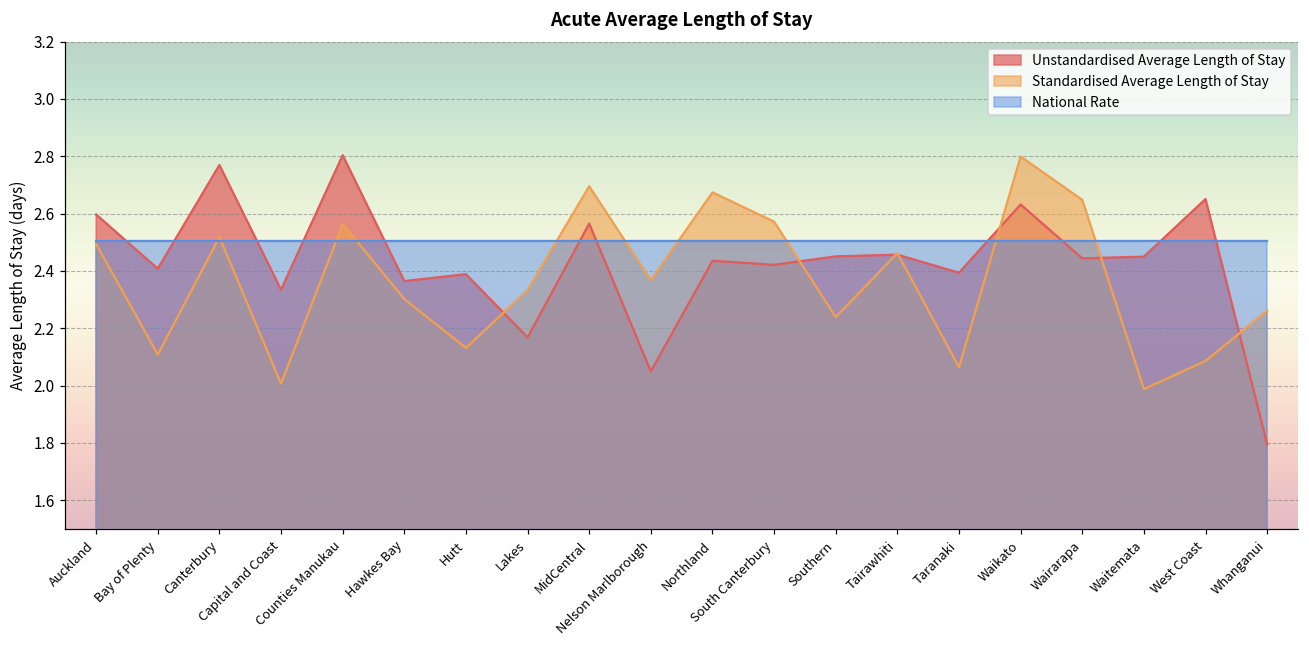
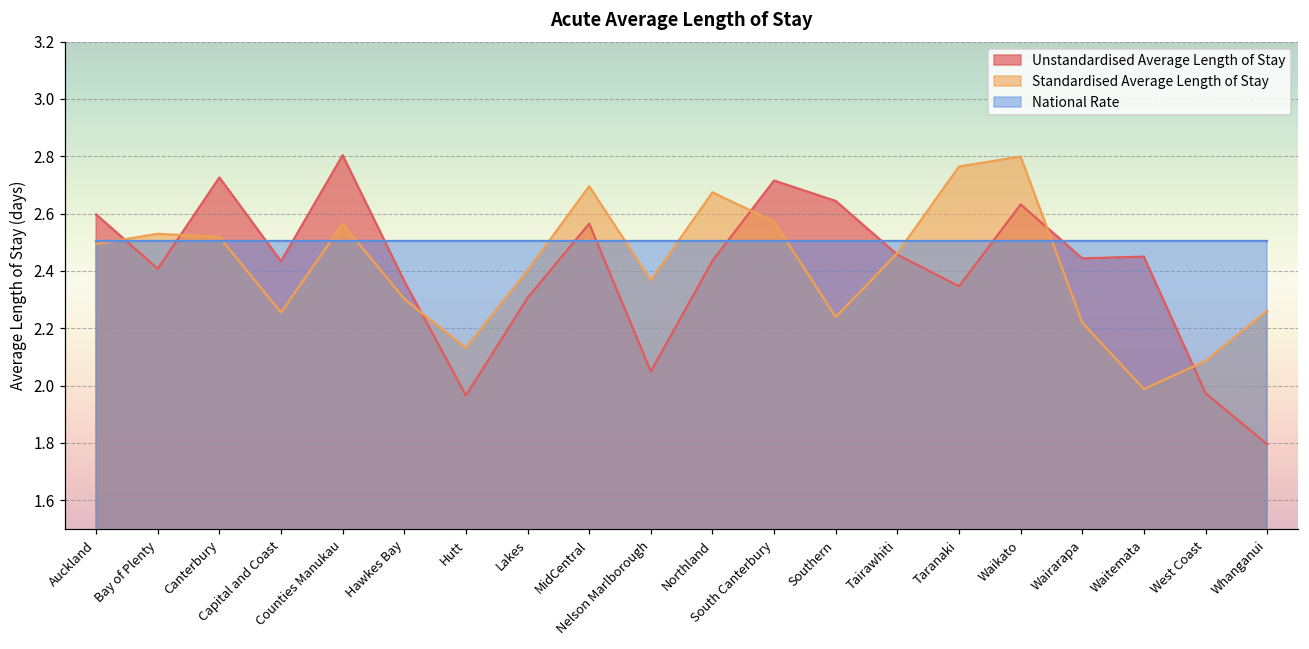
Standardised Average Length of Stay, Bay of Plenty: 2.11 -> 2.53
Unstandardised Average Length of Stay, Canterbury: 2.77 -> 2.73
Unstandardised Average Length of Stay, Capital and Coast: 2.33 -> 2.43
Standardised Average Length of Stay, Capital and Coast: 2.01 -> 2.25
Unstandardised Average Length of Stay, Hutt: 2.39 -> 1.97
Unstandardised Average Length of Stay, Lakes: 2.17 -> 2.31
Standardised Average Length of Stay, Lakes: 2.33 -> 2.40
Unstandardised Average Length of Stay, South Canterbury: 2.42 -> 2.72
Unstandardised Average Length of Stay, Southern: 2.45 -> 2.64
Unstandardised Average Length of Stay, Taranaki: 2.39 -> 2.35
Standardised Average Length of Stay, Taranaki: 2.06 -> 2.76
Standardised Average Length of Stay, Wairarapa: 2.65 -> 2.22
Unstandardised Average Length of Stay, West Coast: 2.65 -> 1.97
